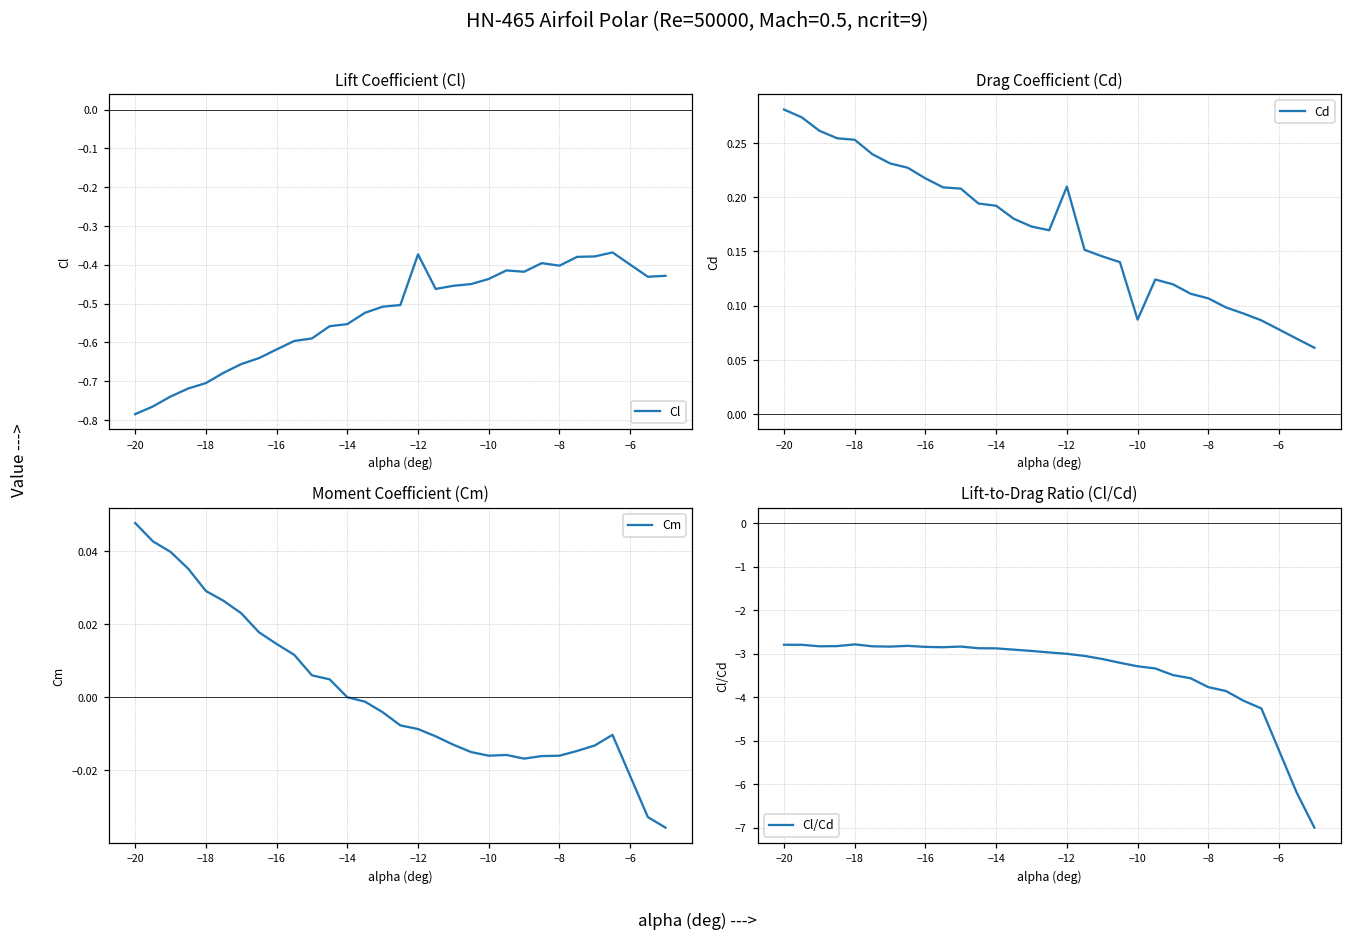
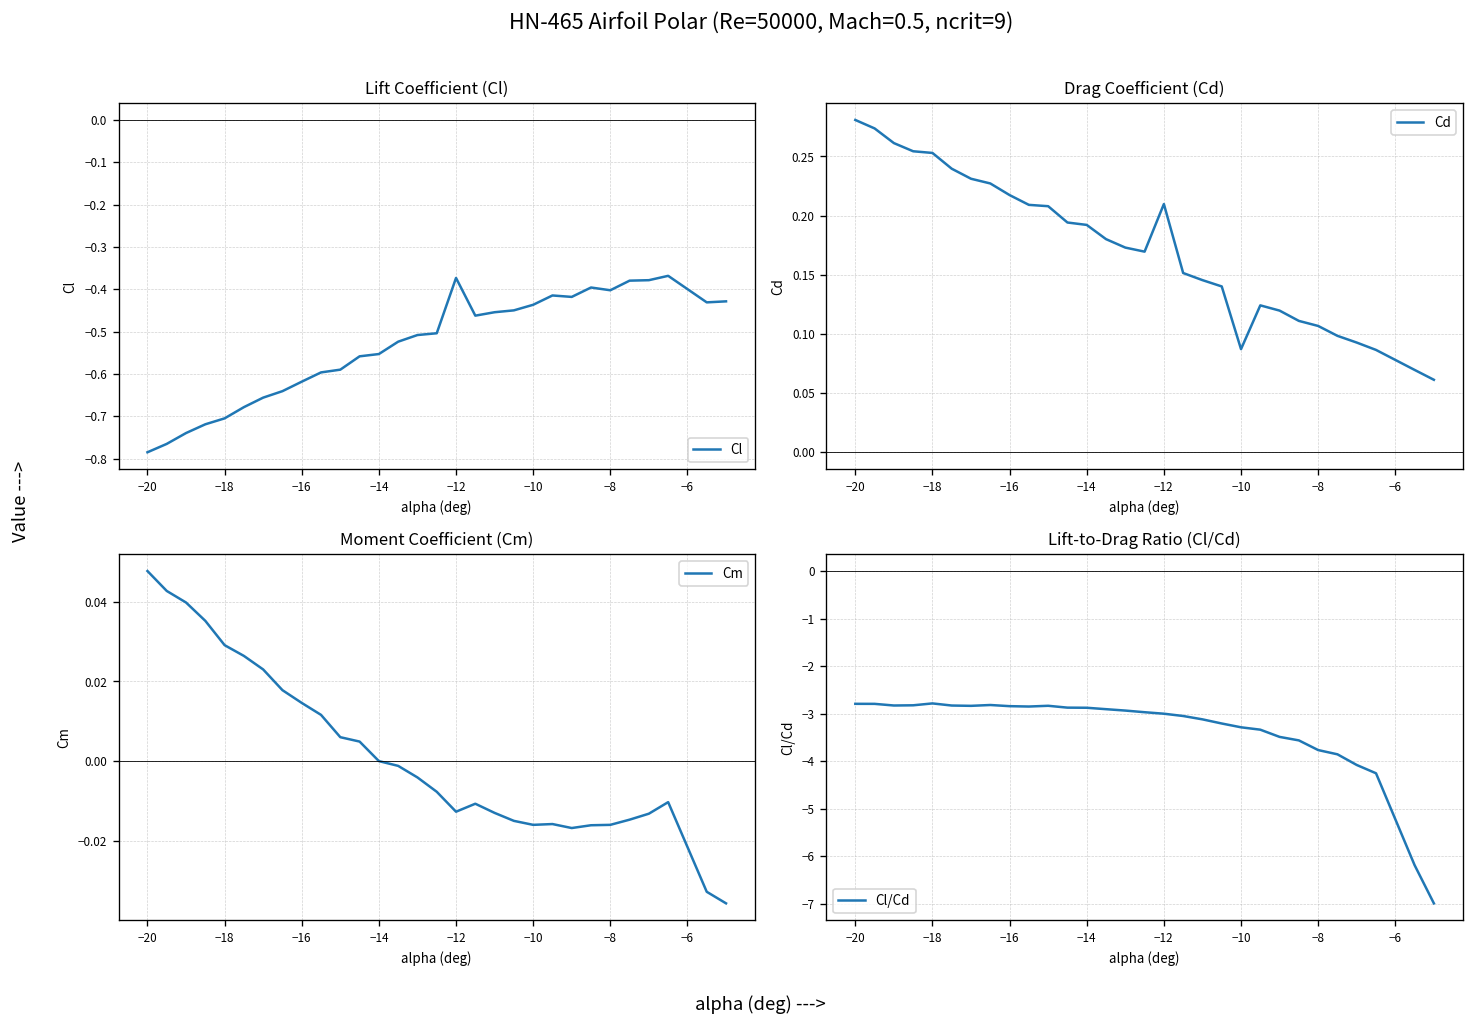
Moment Coefficient (Cm), −12: -0.009 -> -0.013
